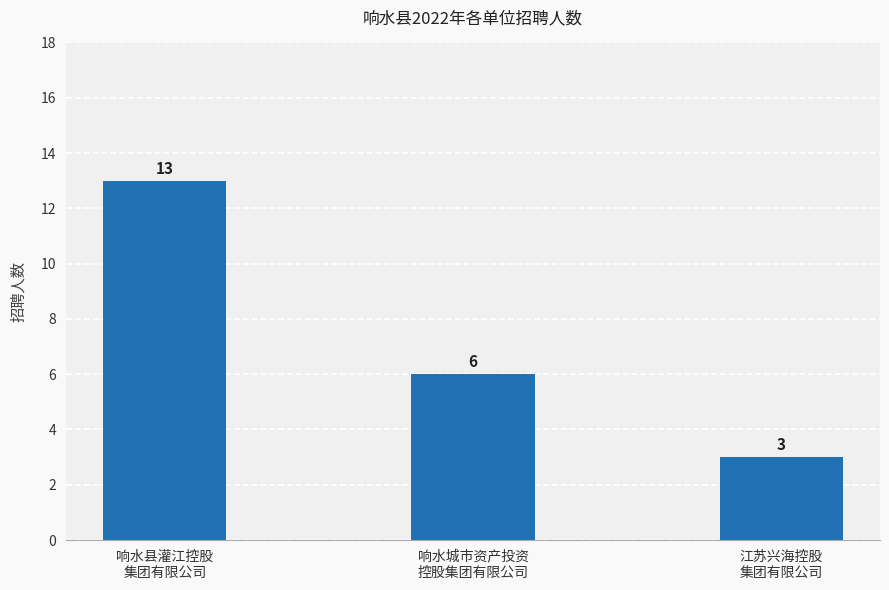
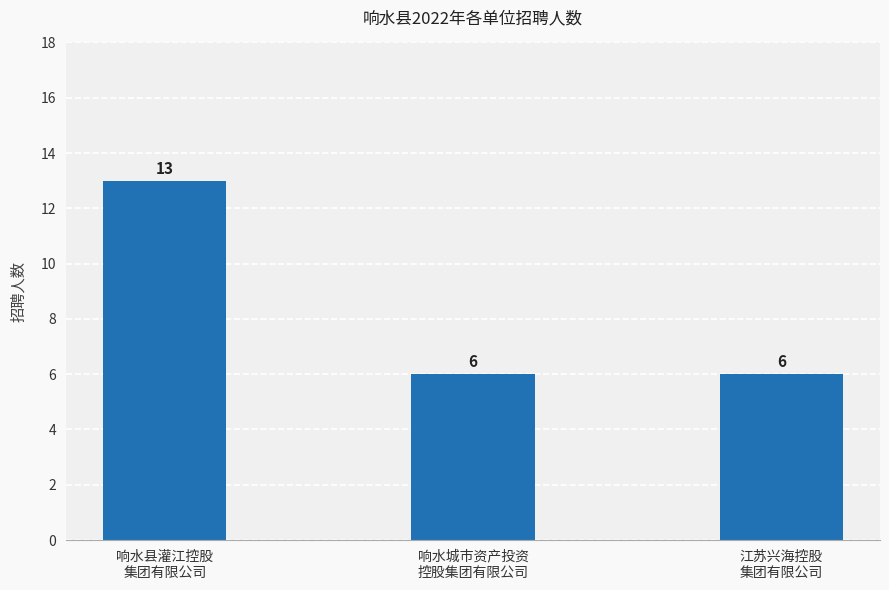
江苏兴海控股 集团有限公司: 3 -> 6
